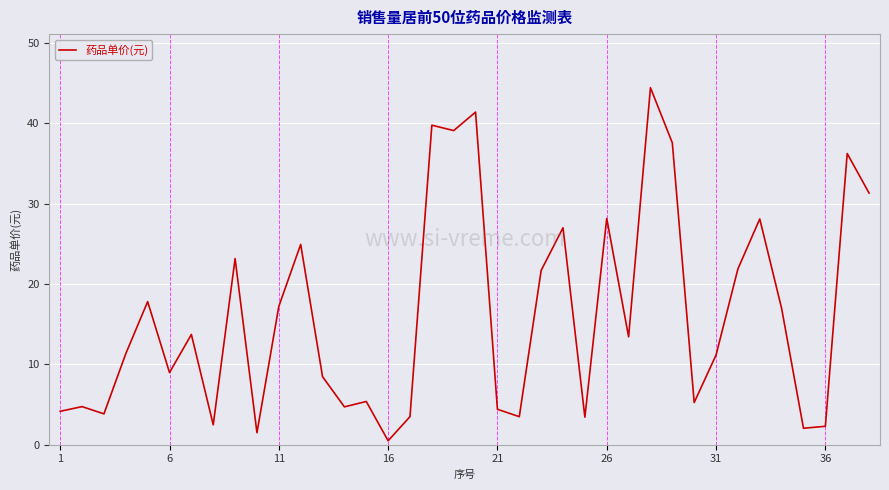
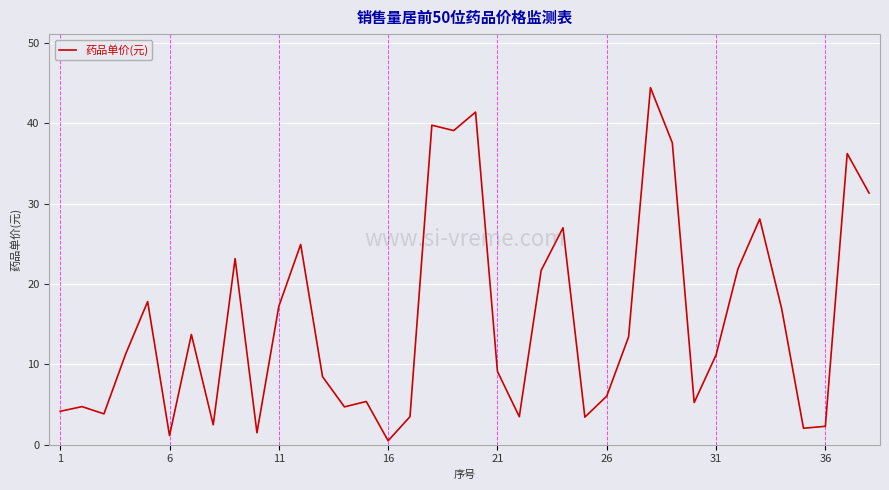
6: 9 -> 1
21: 4 -> 9
26: 28 -> 6
